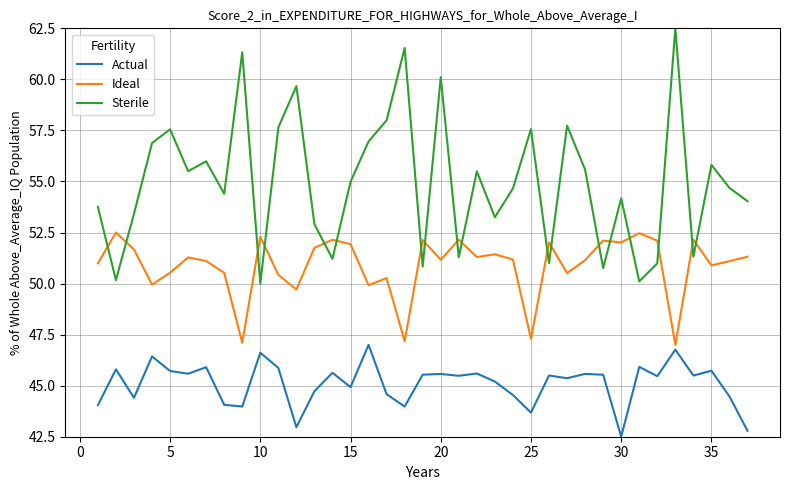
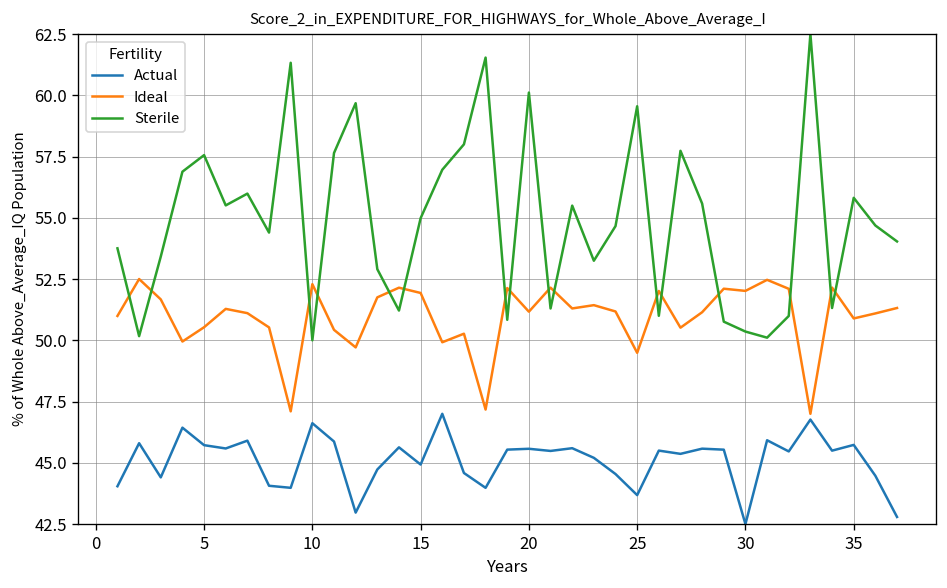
Ideal, 25: 47.3 -> 49.5
Sterile, 25: 57.6 -> 59.6
Sterile, 30: 54.2 -> 50.4
